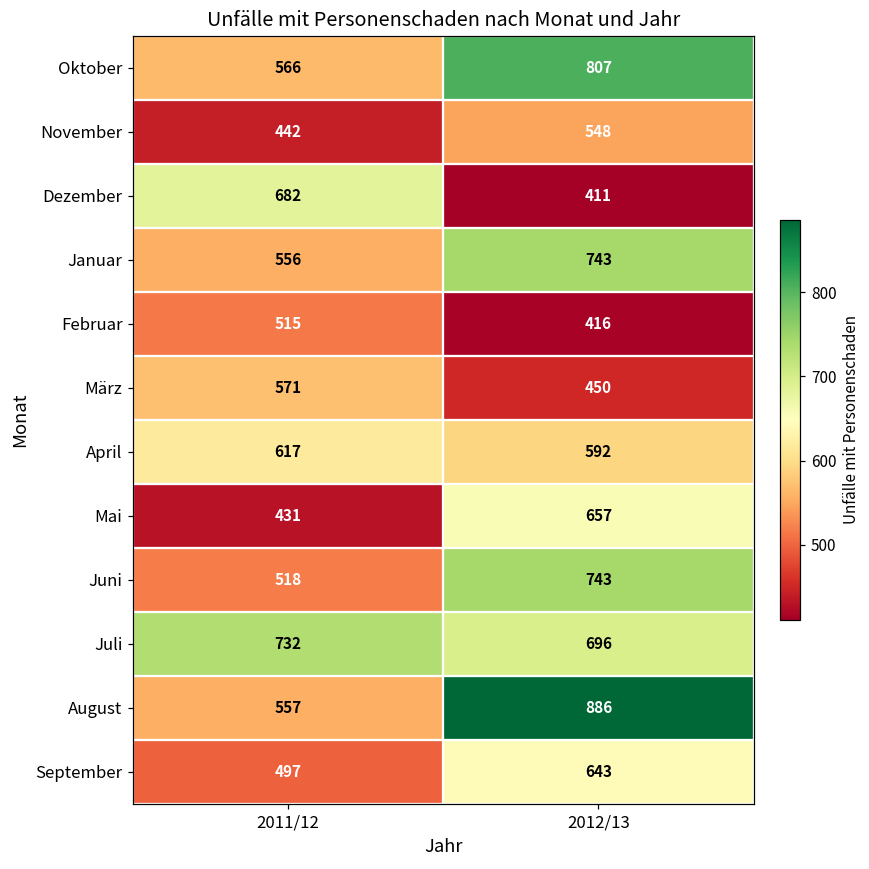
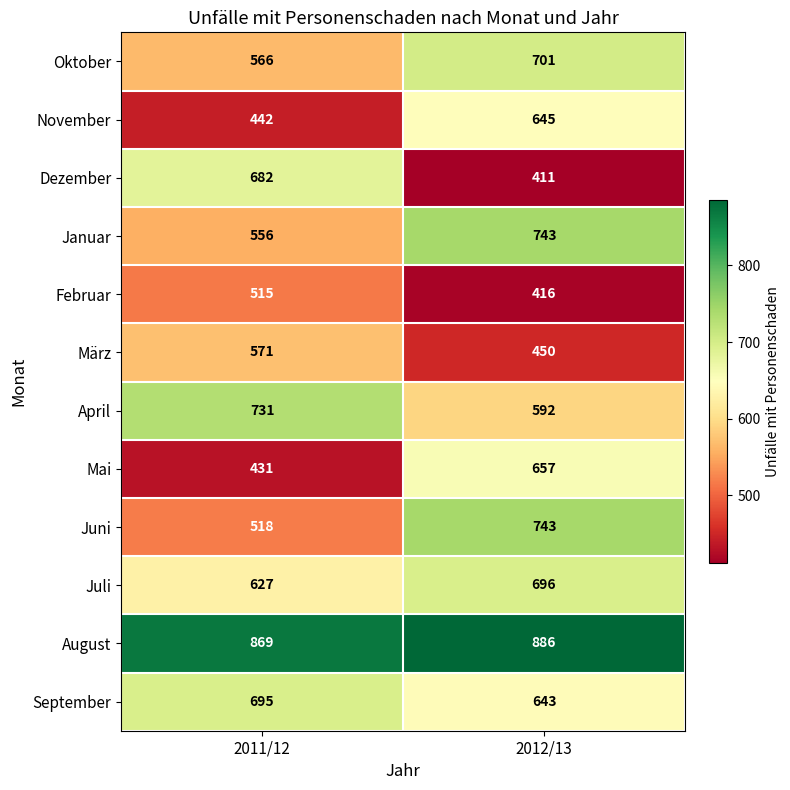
Oktober, 2012/13: 807 -> 701
November, 2012/13: 548 -> 645
April, 2011/12: 617 -> 731
Juli, 2011/12: 732 -> 627
August, 2011/12: 557 -> 869
September, 2011/12: 497 -> 695
